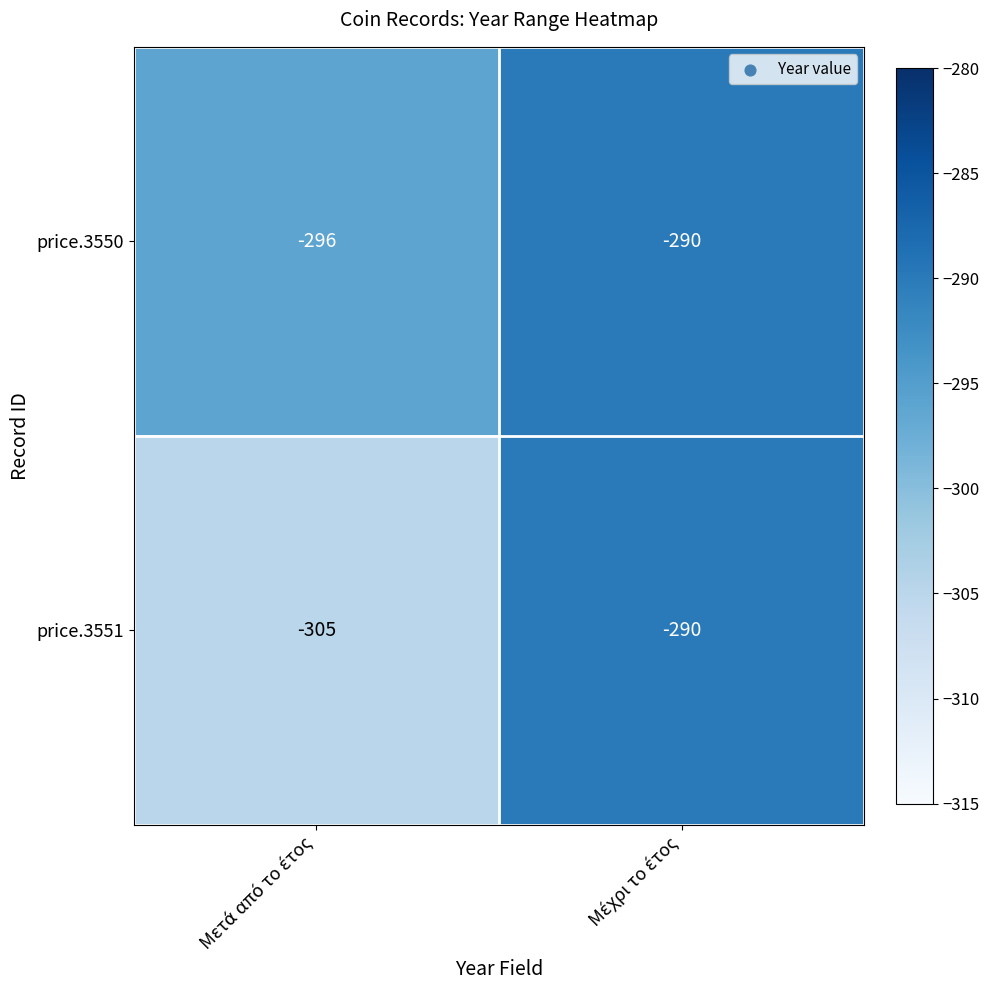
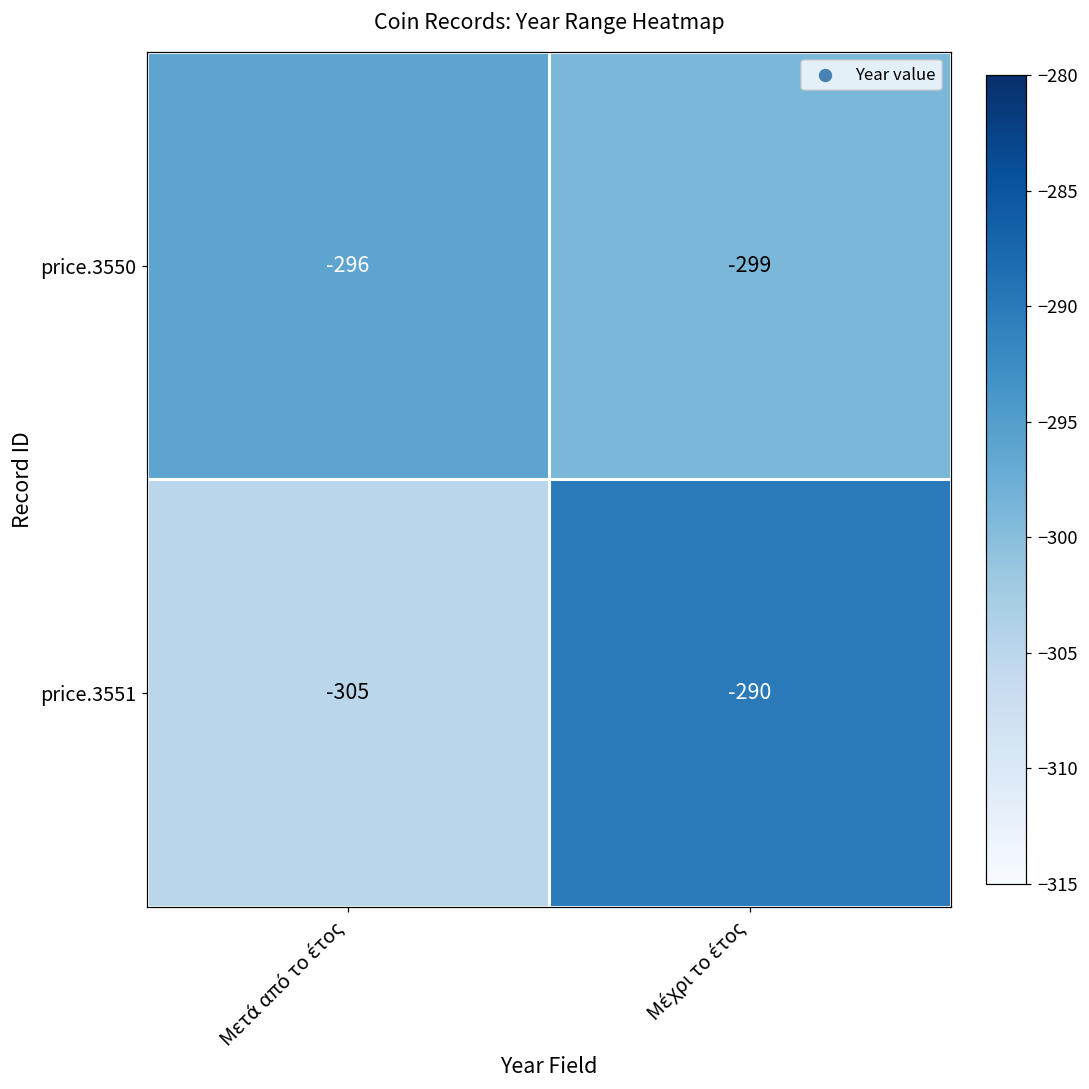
price.3550, Μέχρι το έτος: -290 -> -299
